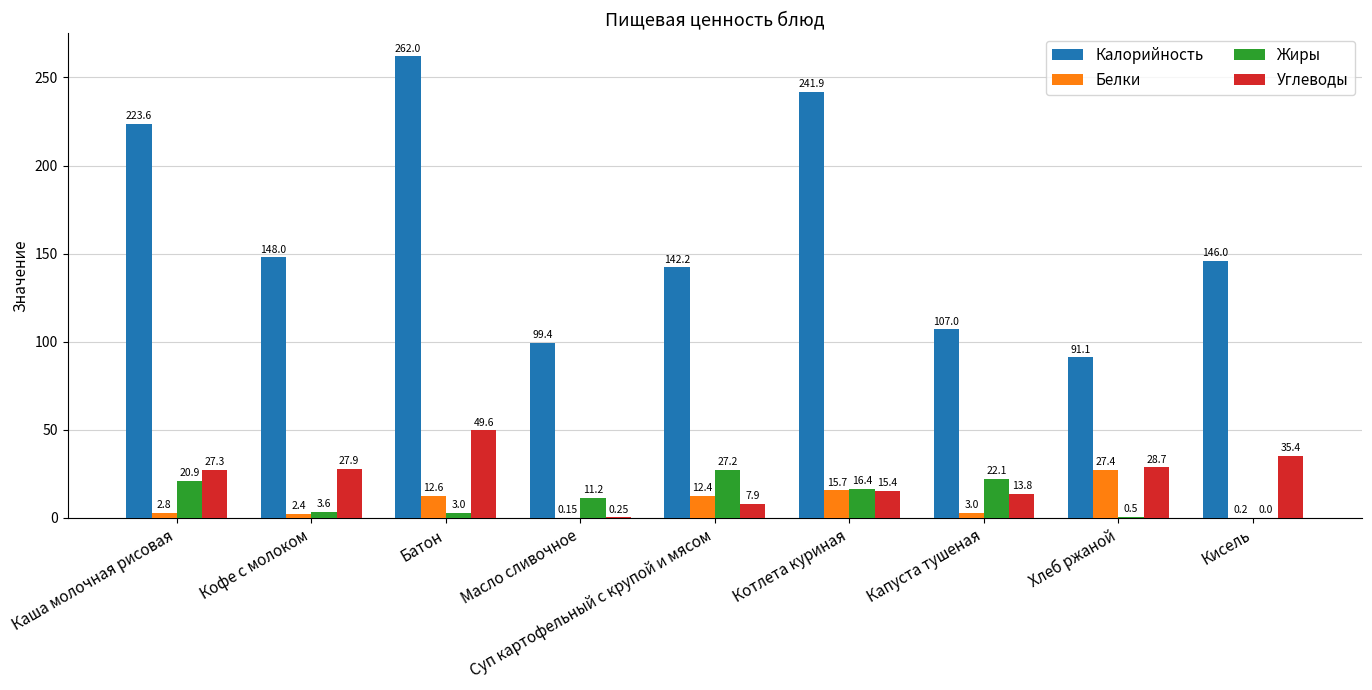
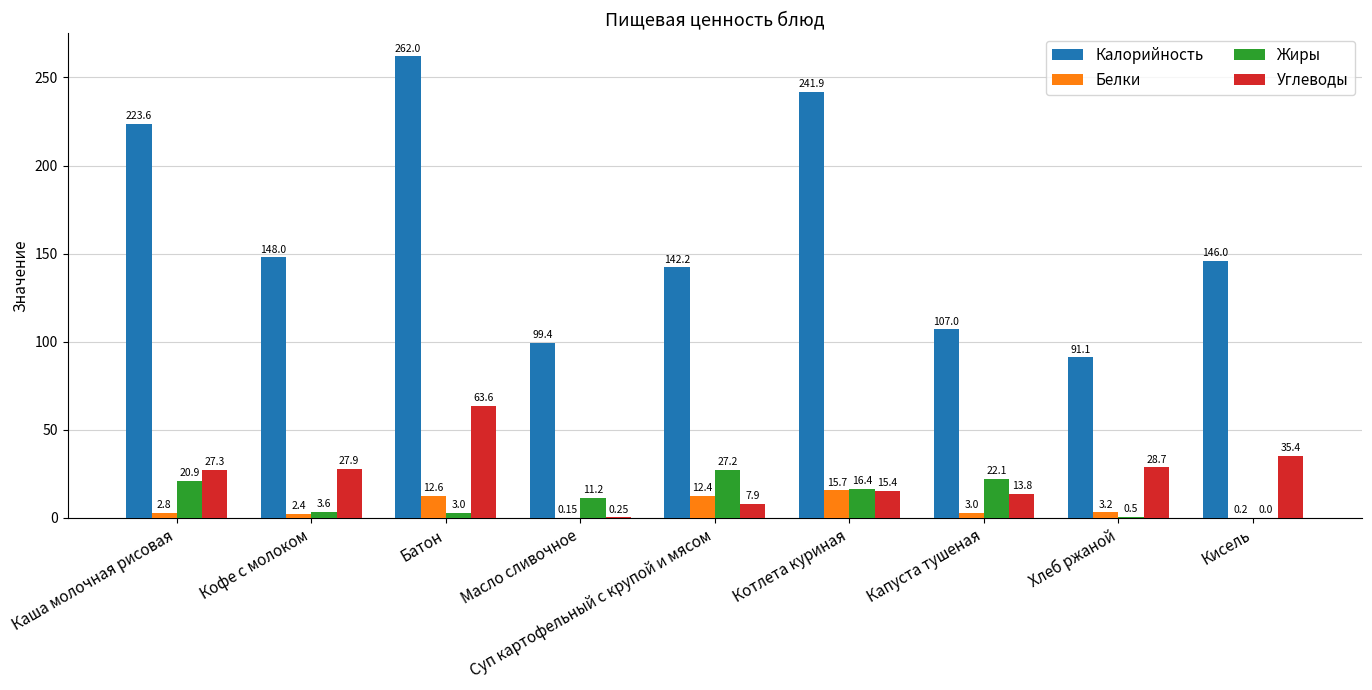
Углеводы, Батон: 49.6 -> 63.6
Белки, Хлеб ржаной: 27.4 -> 3.2
